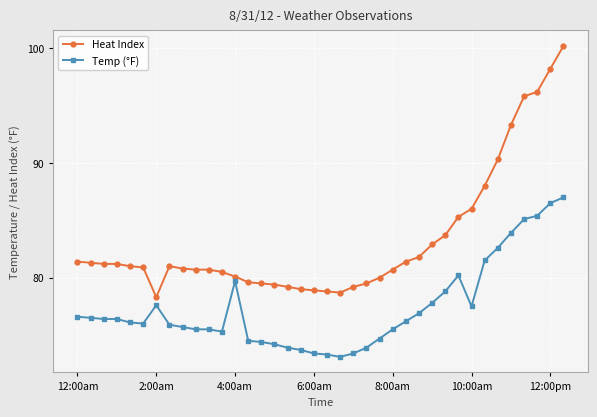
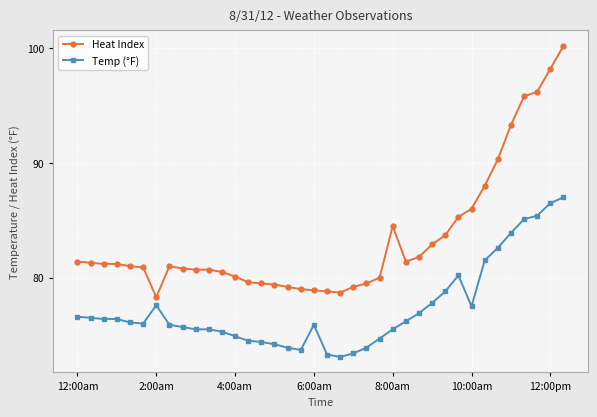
Temp (°F), 4:00am: 79.7 -> 74.9
Temp (°F), 6:00am: 73.4 -> 75.9
Heat Index, 8:00am: 80.7 -> 84.5
